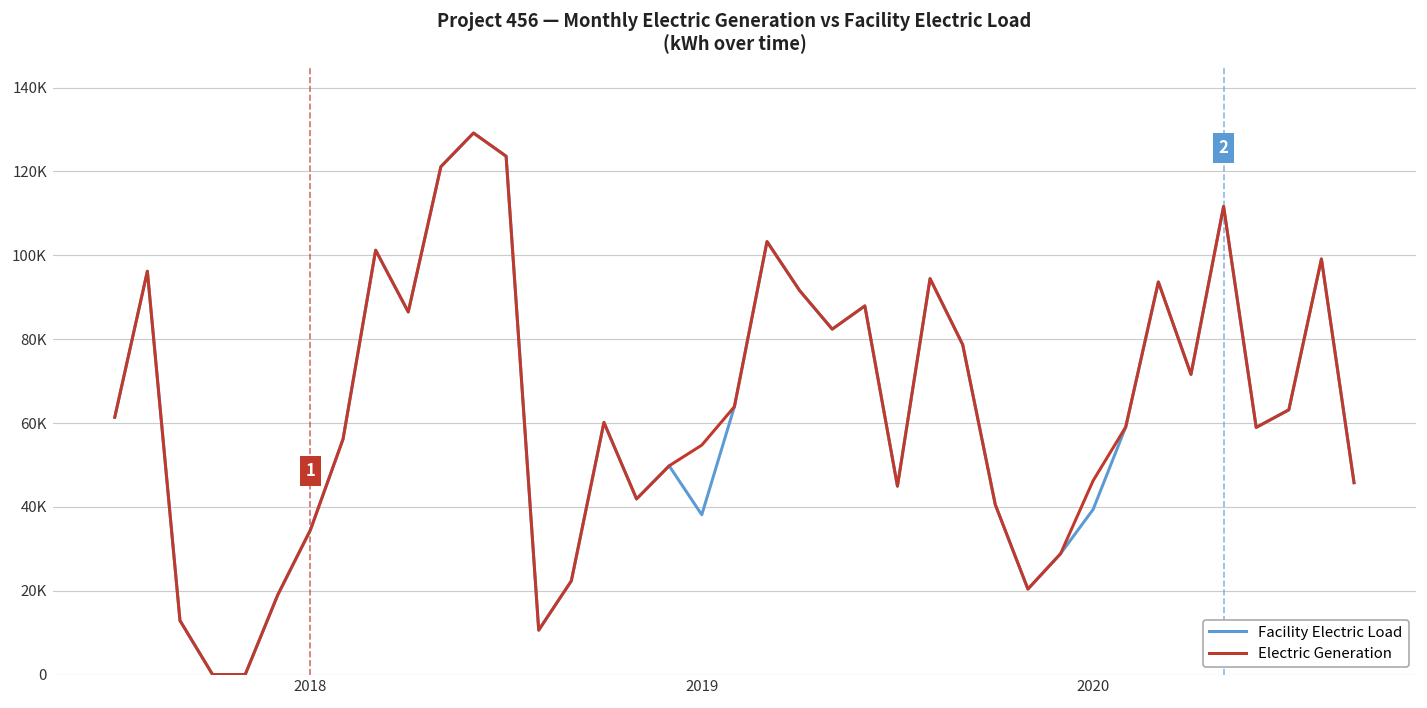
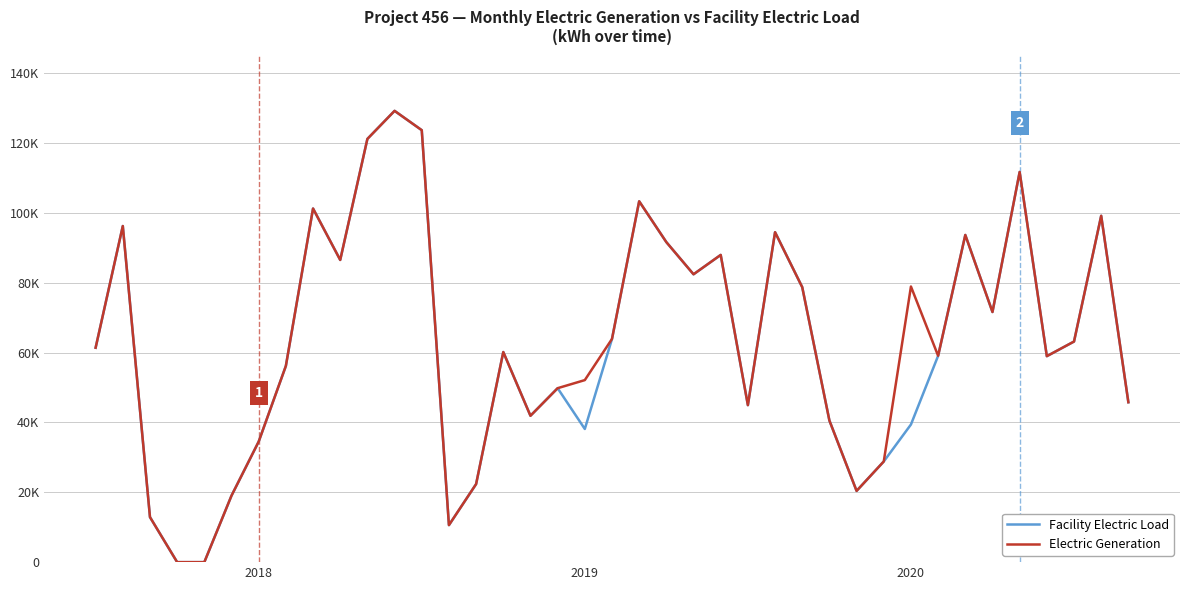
Electric Generation, 2019: 55000 -> 52000
Electric Generation, 2020: 46000 -> 79000
